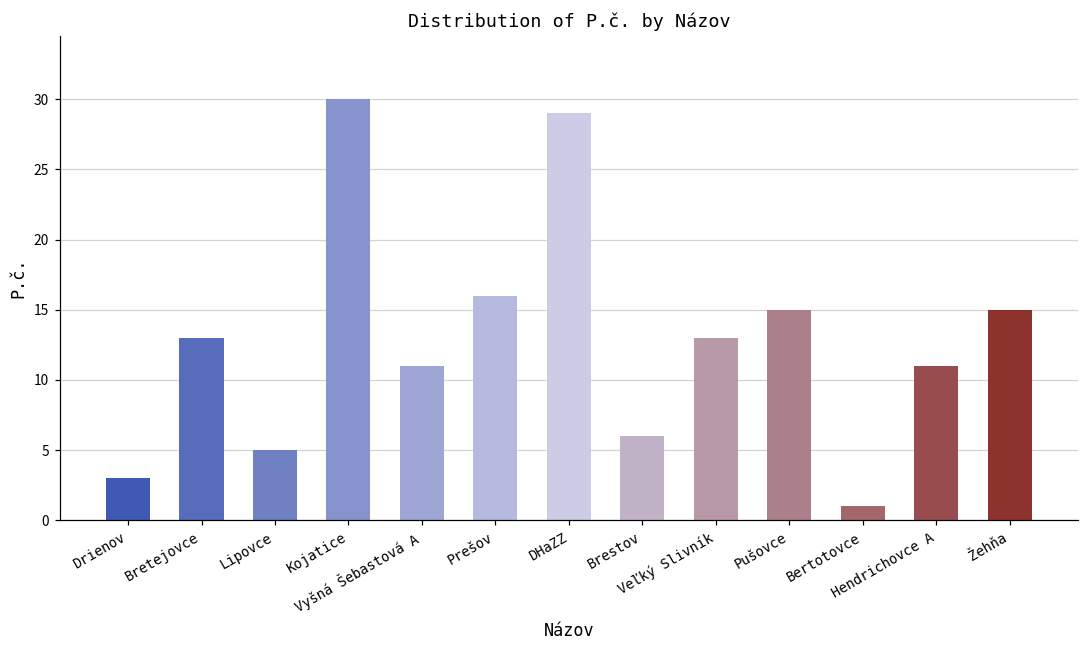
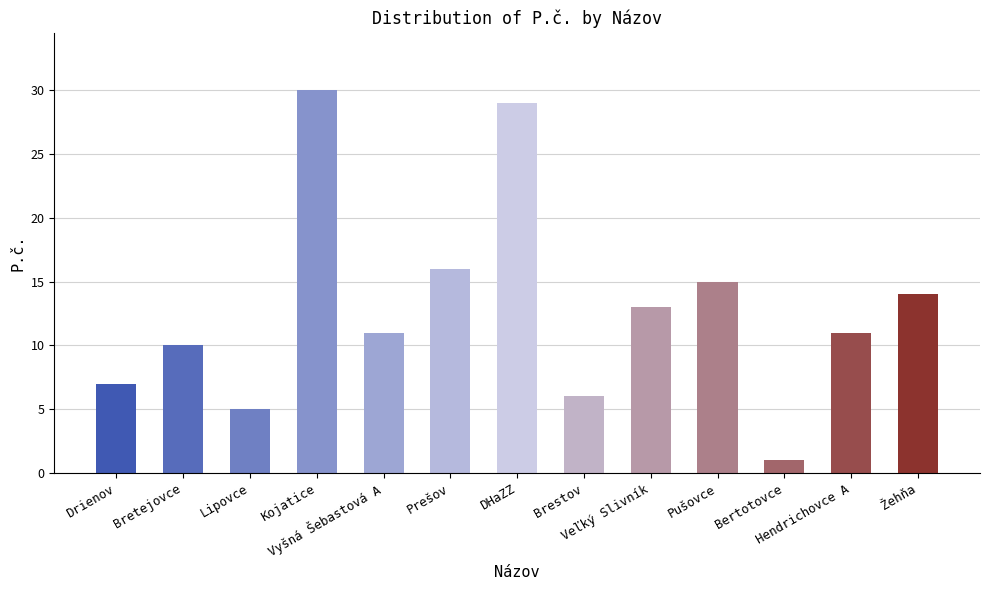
Drienov: 3 -> 7
Bretejovce: 13 -> 10
Žehňa: 15 -> 14
